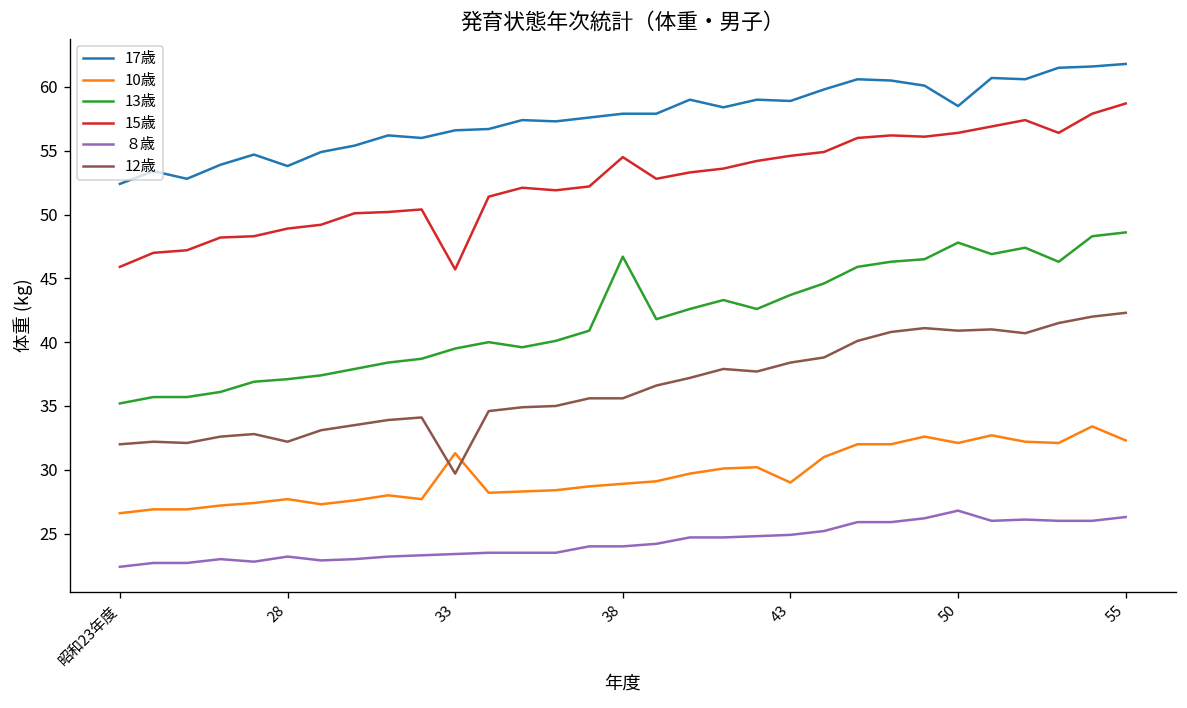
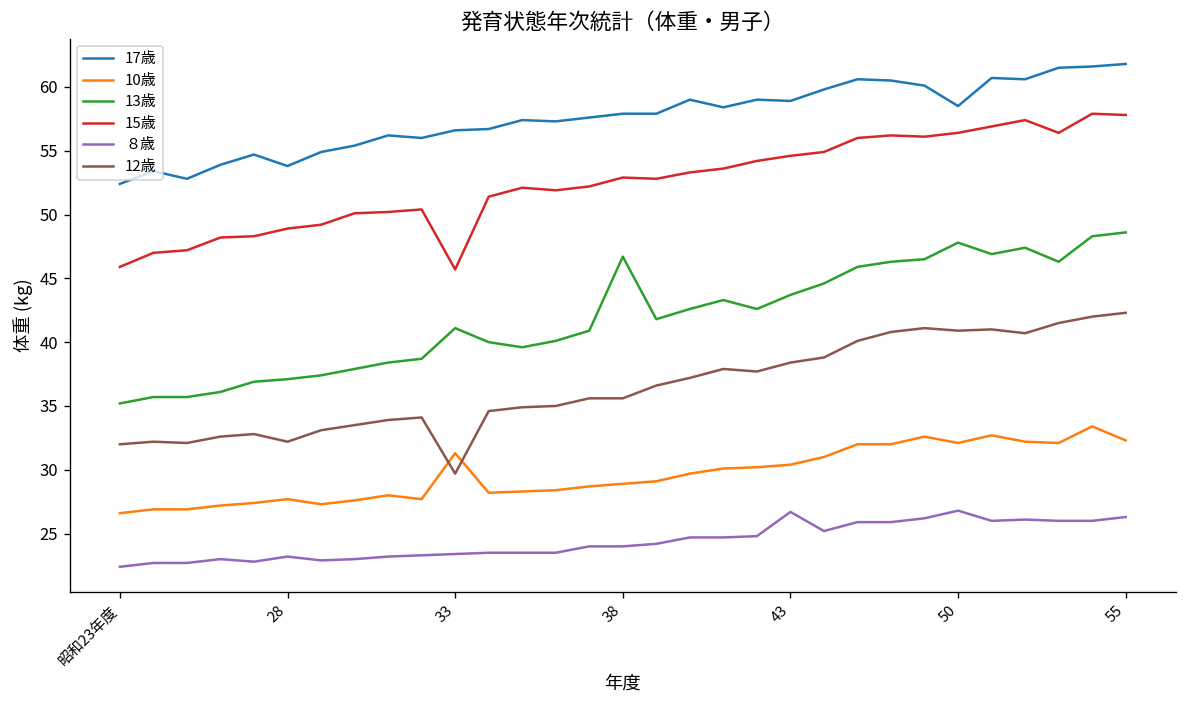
13歳, 33: 39.5 -> 41.1
15歳, 38: 54.5 -> 52.9
10歳, 43: 29.0 -> 30.4
８歳, 43: 24.9 -> 26.7
15歳, 55: 58.7 -> 57.8
